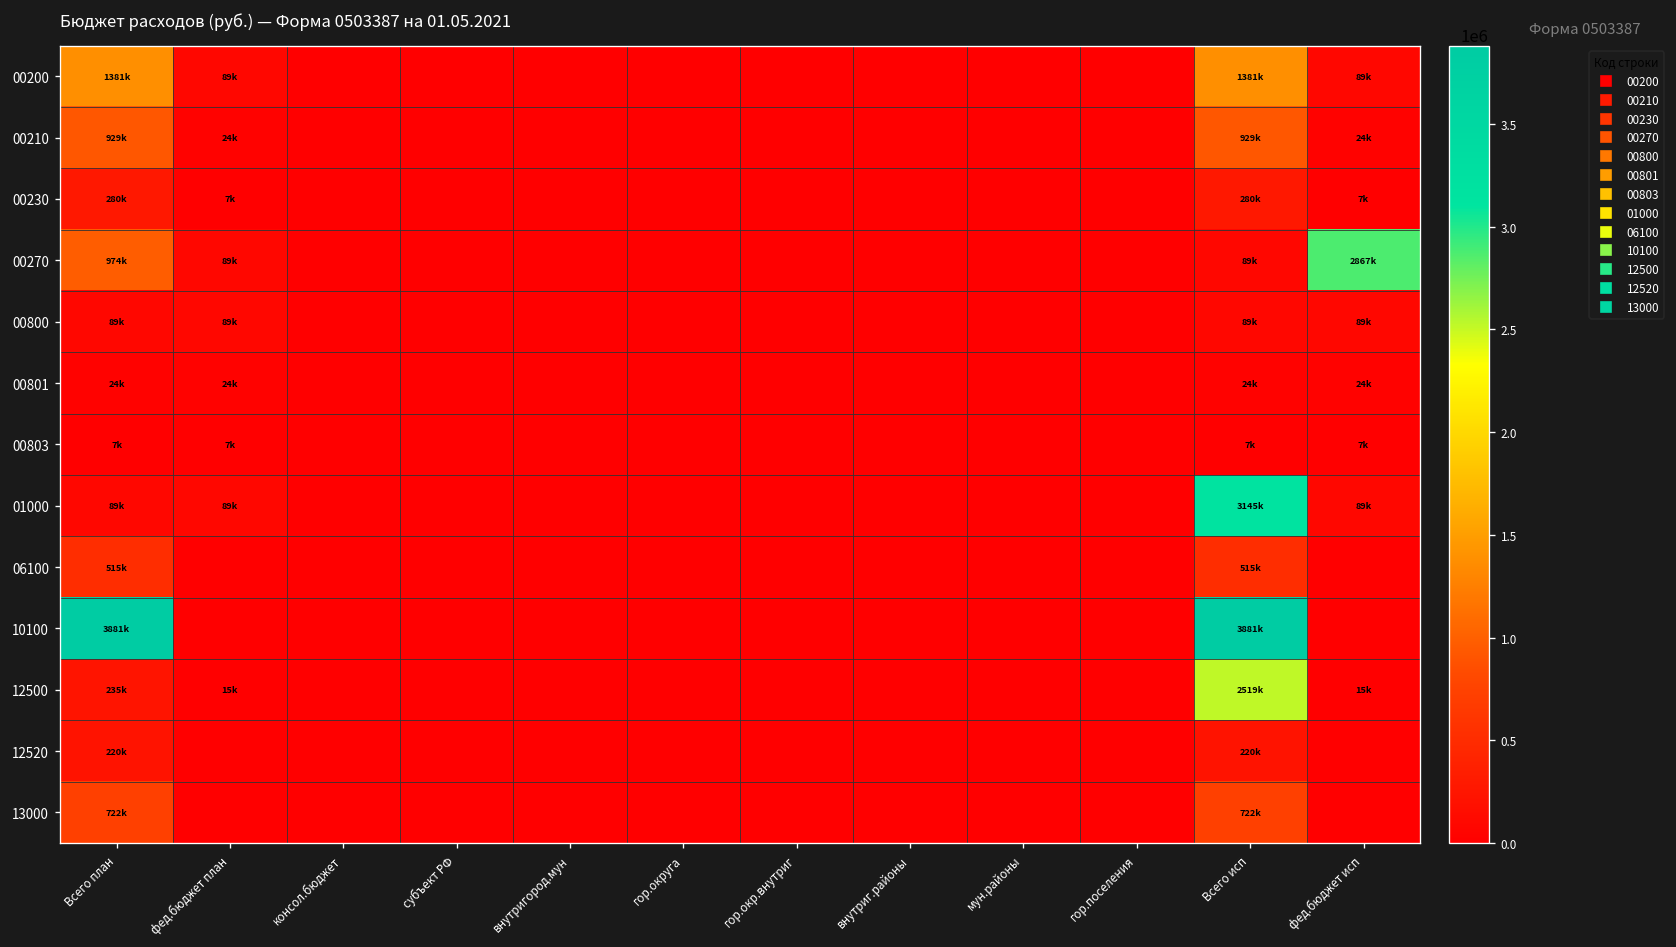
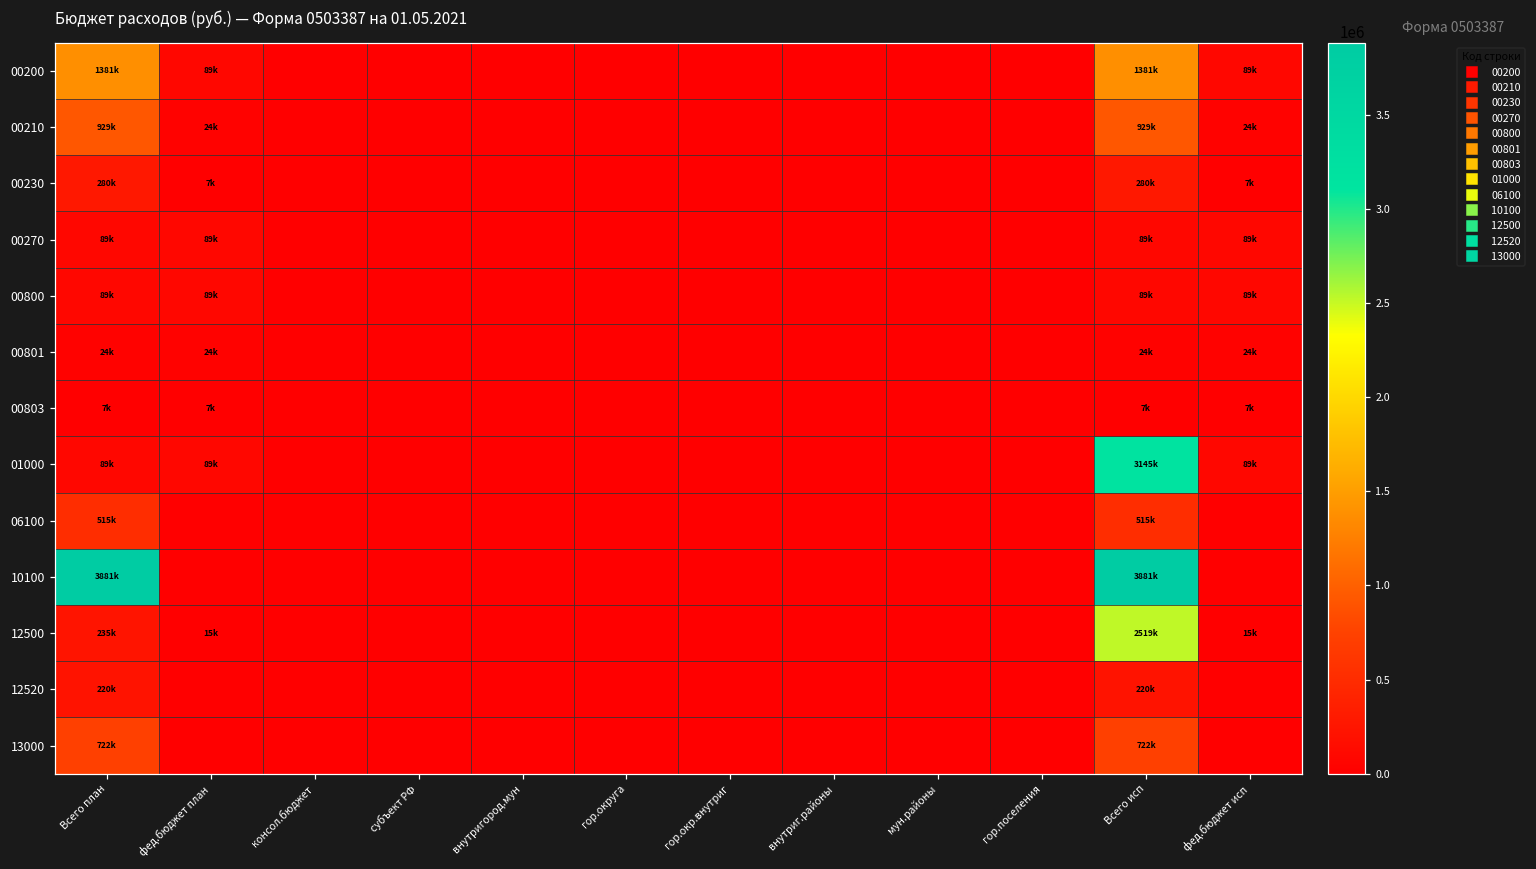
00270, Всего план: 974k -> 89k
00270, фед.бюджет исп: 2867k -> 89k
